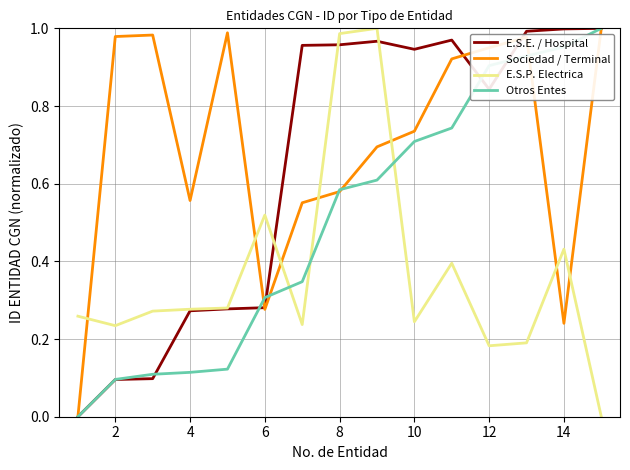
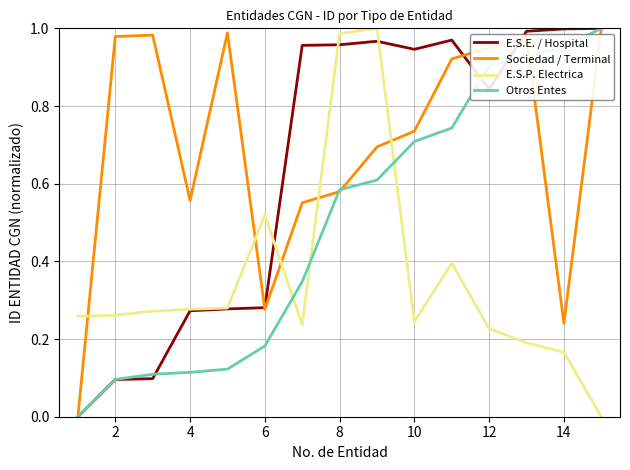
E.S.P. Electrica, 2: 0.23 -> 0.26
Otros Entes, 6: 0.31 -> 0.18
E.S.P. Electrica, 12: 0.18 -> 0.23
E.S.P. Electrica, 14: 0.43 -> 0.17
